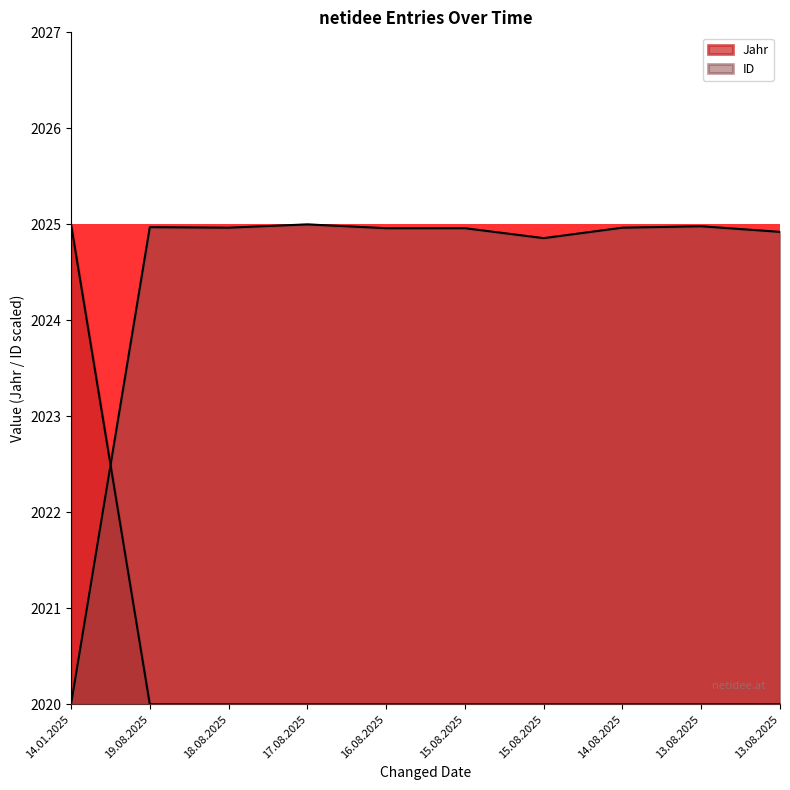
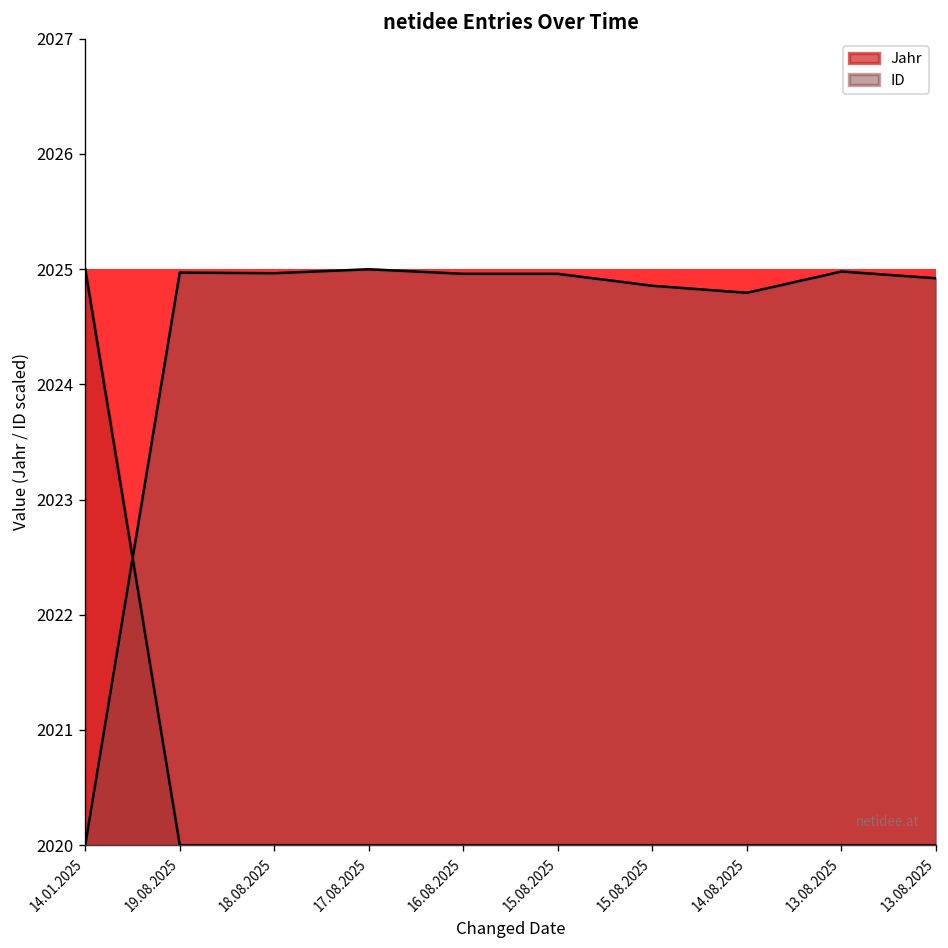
ID, 14.08.2025: 2025.0 -> 2024.8
